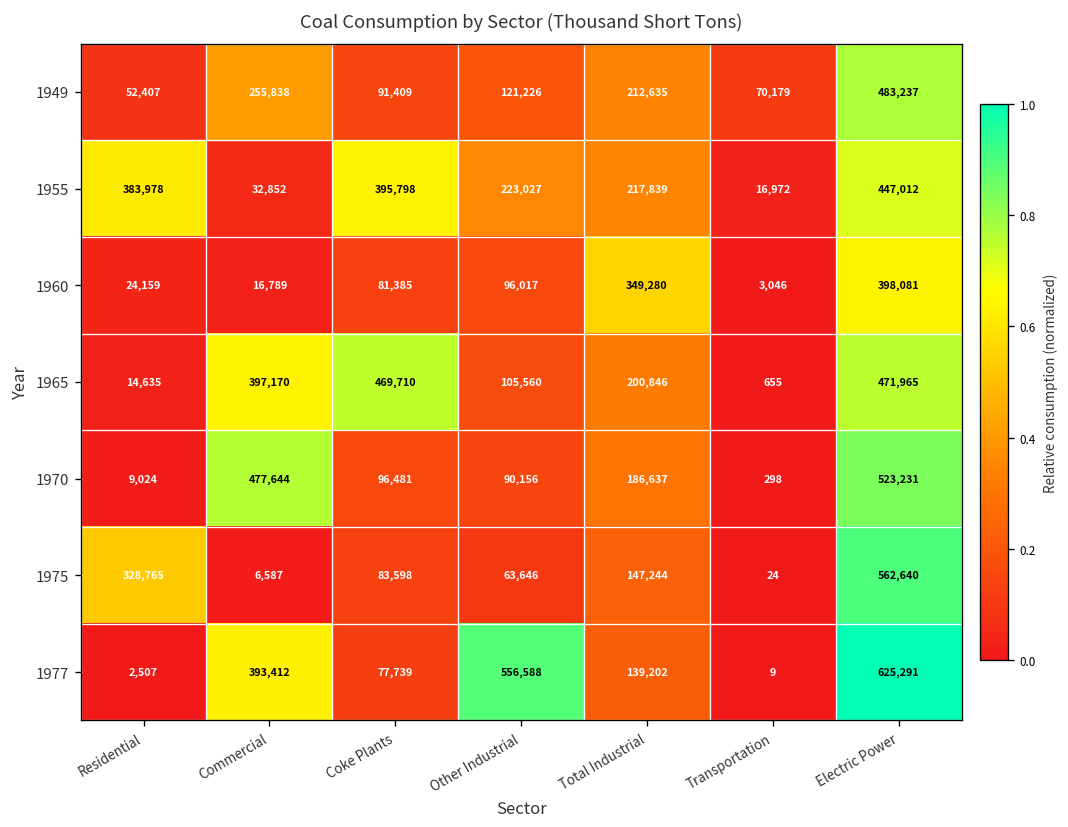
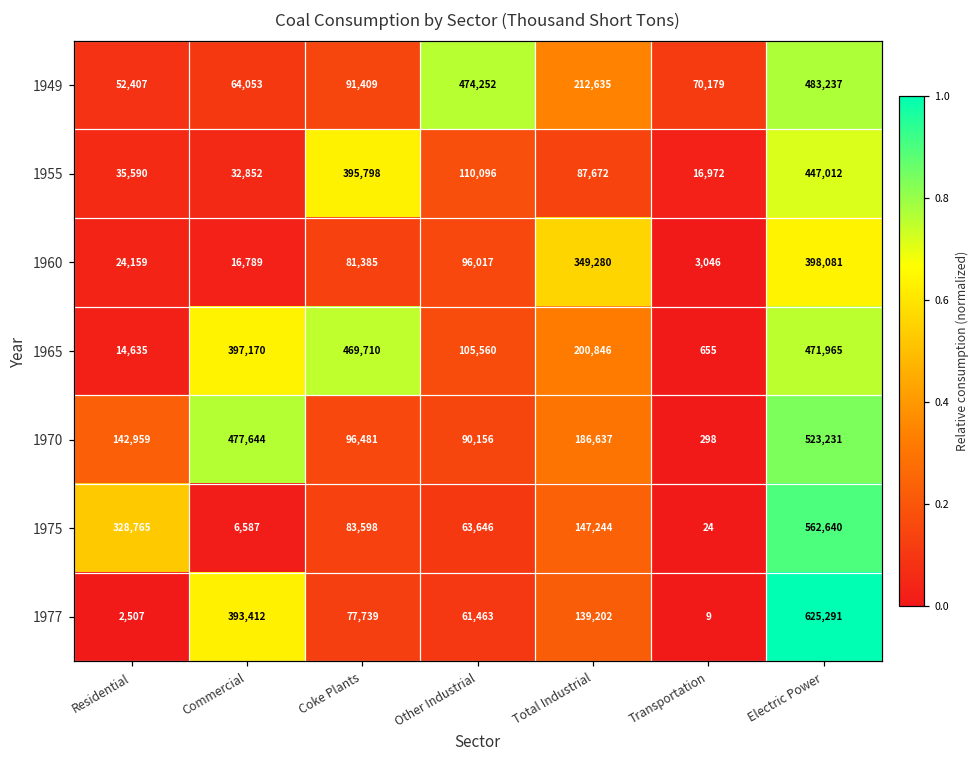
1949, Commercial: 255,838 -> 64,053
1949, Other Industrial: 121,226 -> 474,252
1955, Residential: 383,978 -> 35,590
1955, Other Industrial: 223,027 -> 110,096
1955, Total Industrial: 217,839 -> 87,672
1970, Residential: 9,024 -> 142,959
1977, Other Industrial: 556,588 -> 61,463
